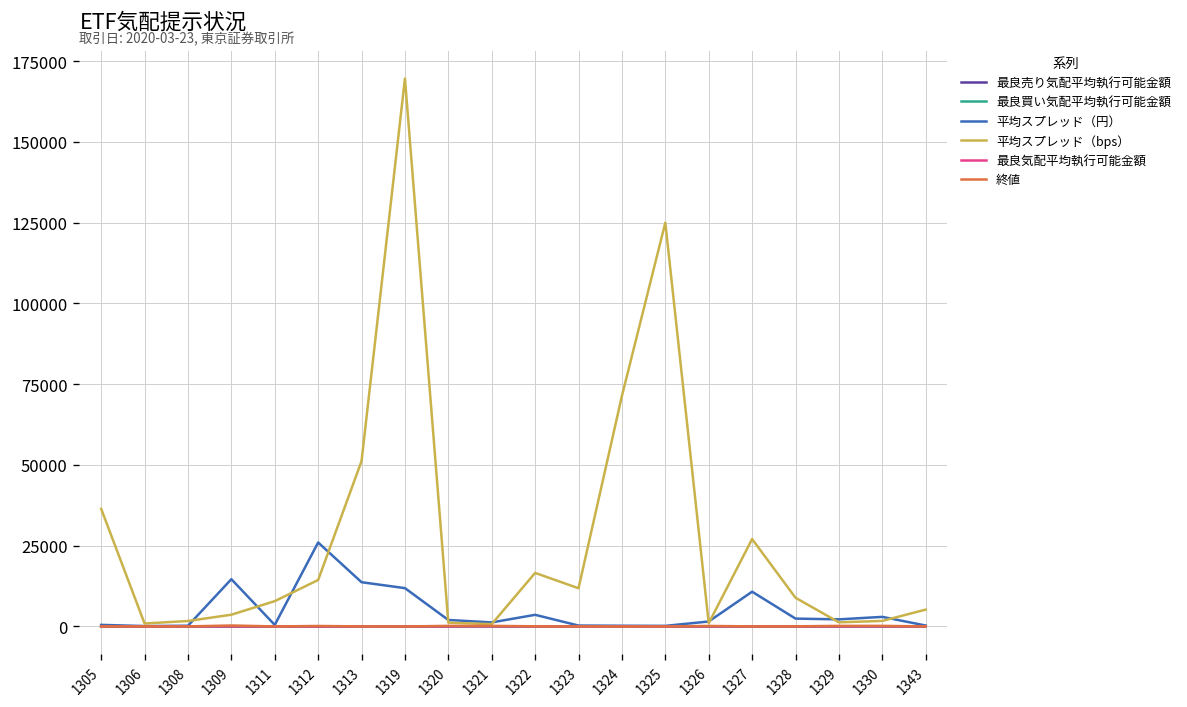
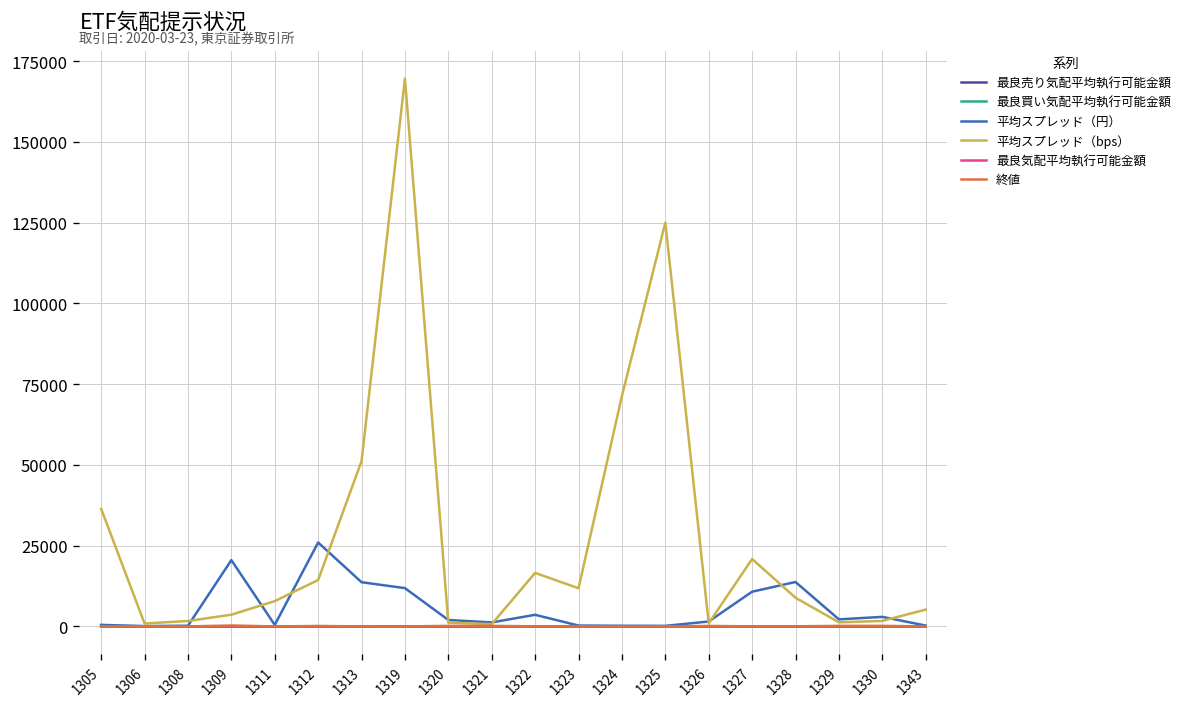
平均スプレッド（円）, 1309: 15000 -> 21000
平均スプレッド（bps）, 1327: 27000 -> 21000
平均スプレッド（円）, 1328: 2000 -> 14000
